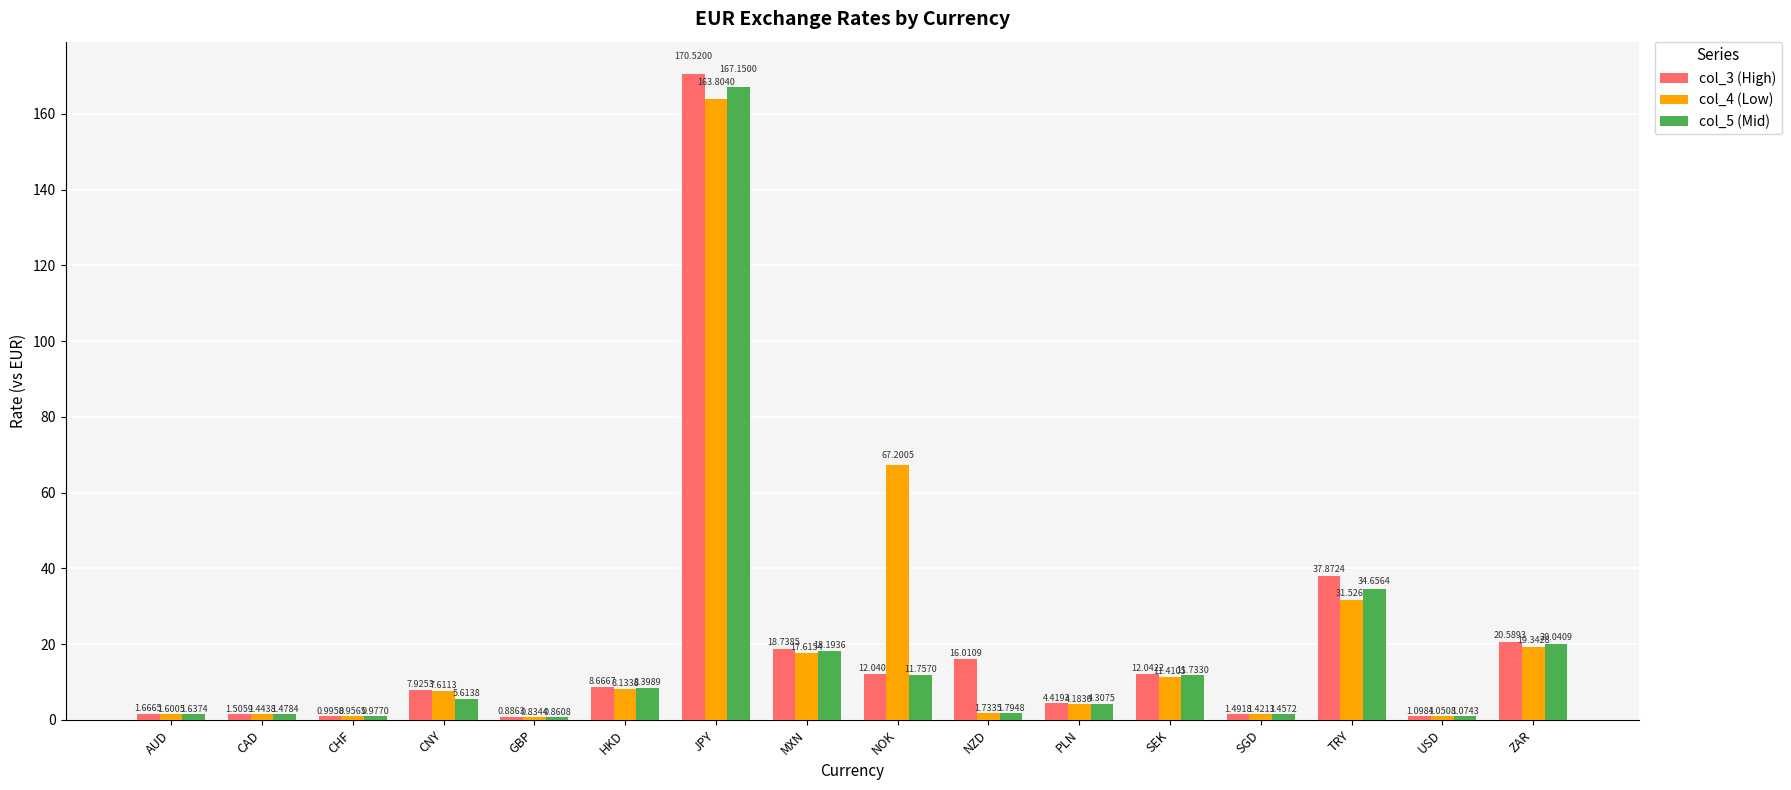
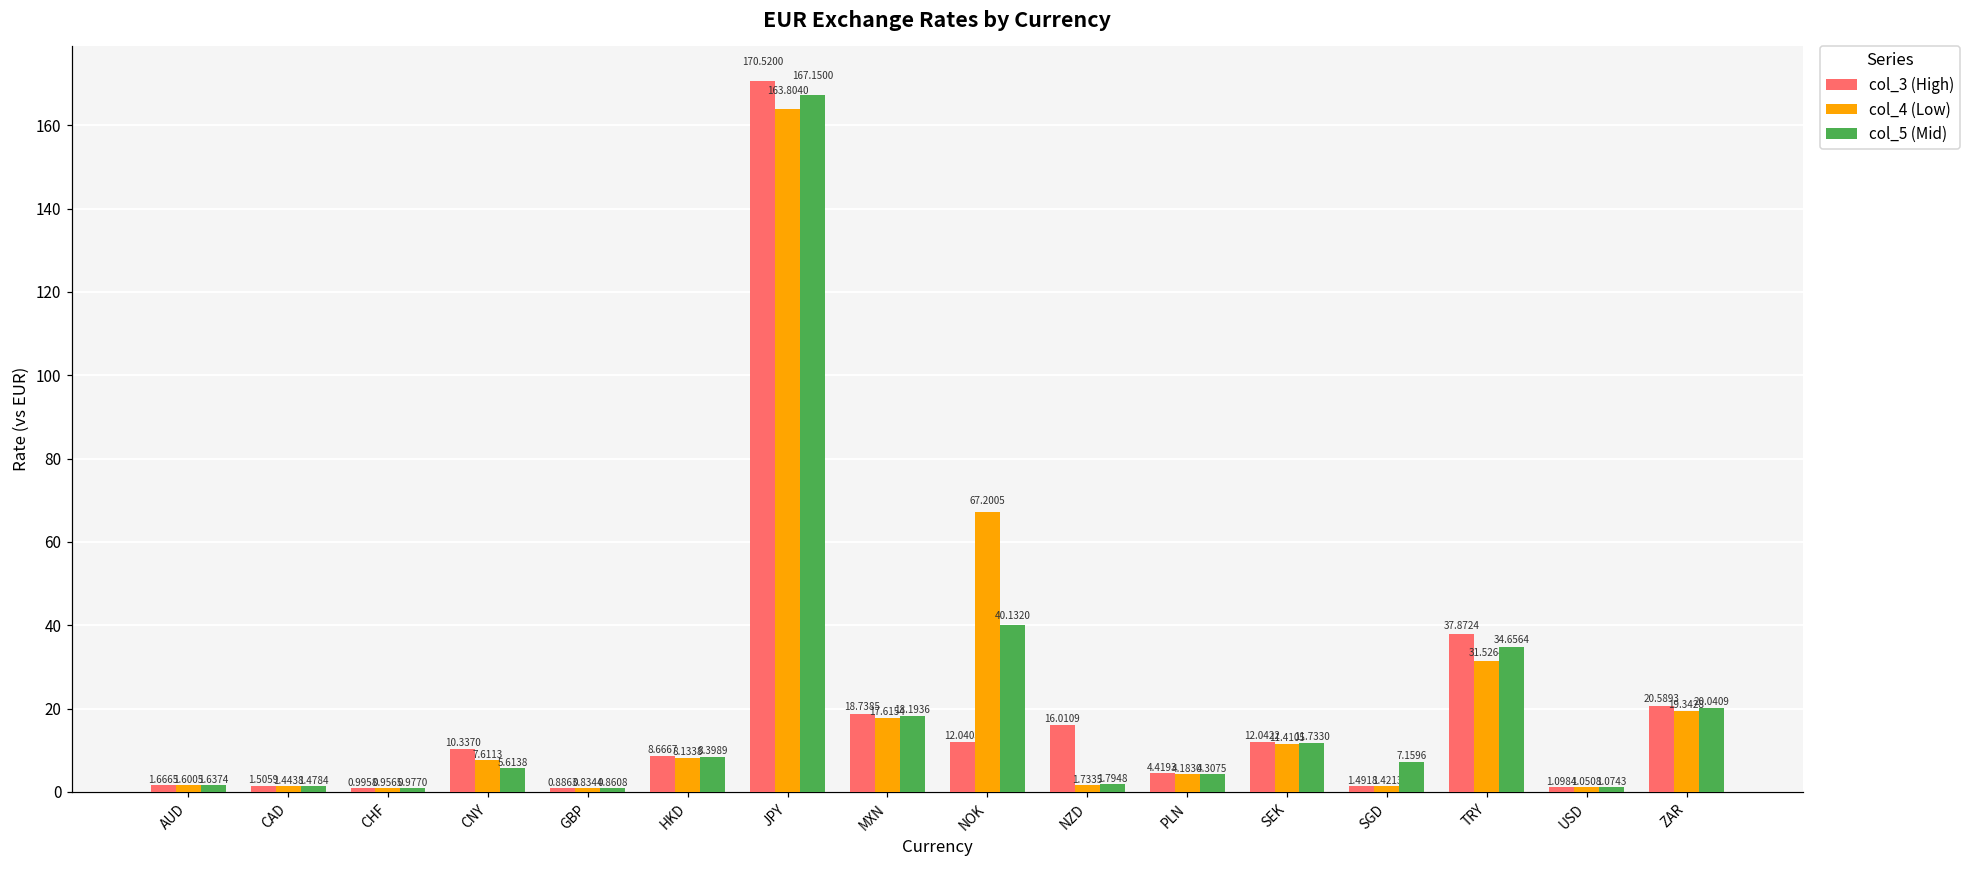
col_3 (High), CNY: 7.9253 -> 10.3370
col_5 (Mid), NOK: 11.7570 -> 40.1320
col_5 (Mid), SGD: 1.4572 -> 7.1596
